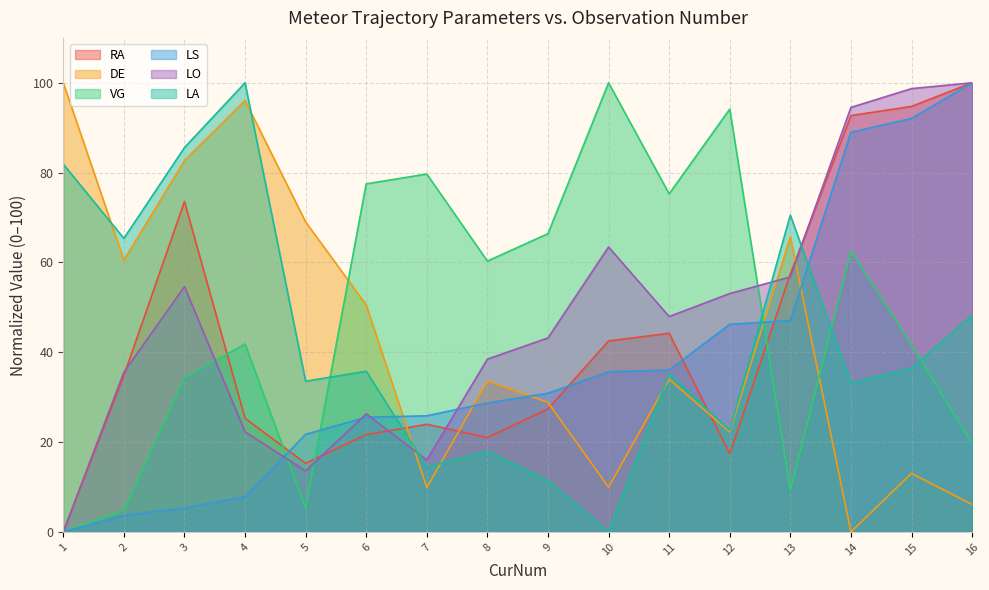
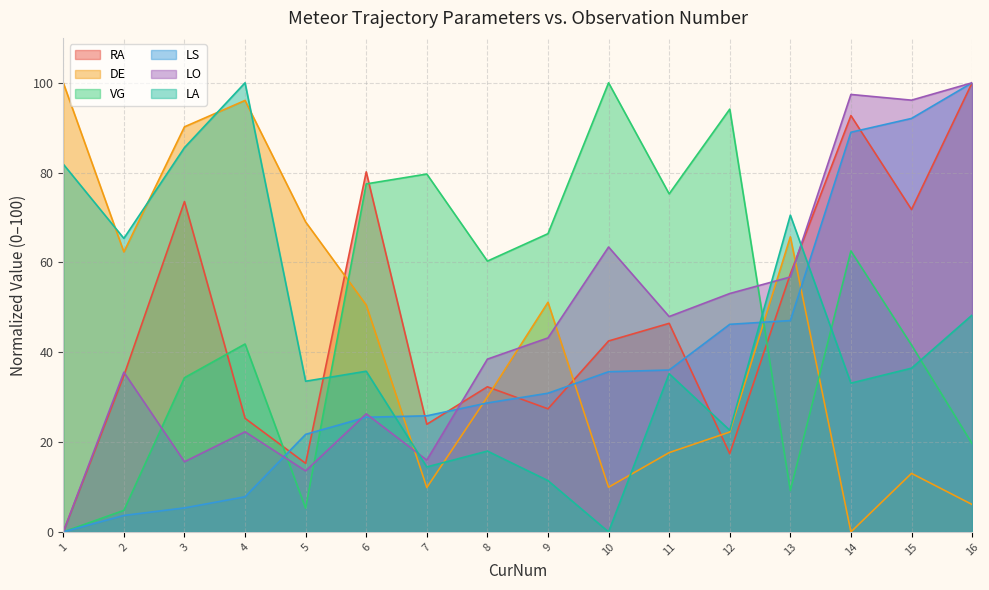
DE, 2: 61 -> 62
DE, 3: 83 -> 90
LO, 3: 55 -> 16
RA, 6: 22 -> 80
RA, 8: 21 -> 32
DE, 8: 34 -> 30
DE, 9: 29 -> 51
RA, 11: 44 -> 46
DE, 11: 34 -> 18
LO, 14: 95 -> 97
RA, 15: 95 -> 72
LO, 15: 99 -> 96
